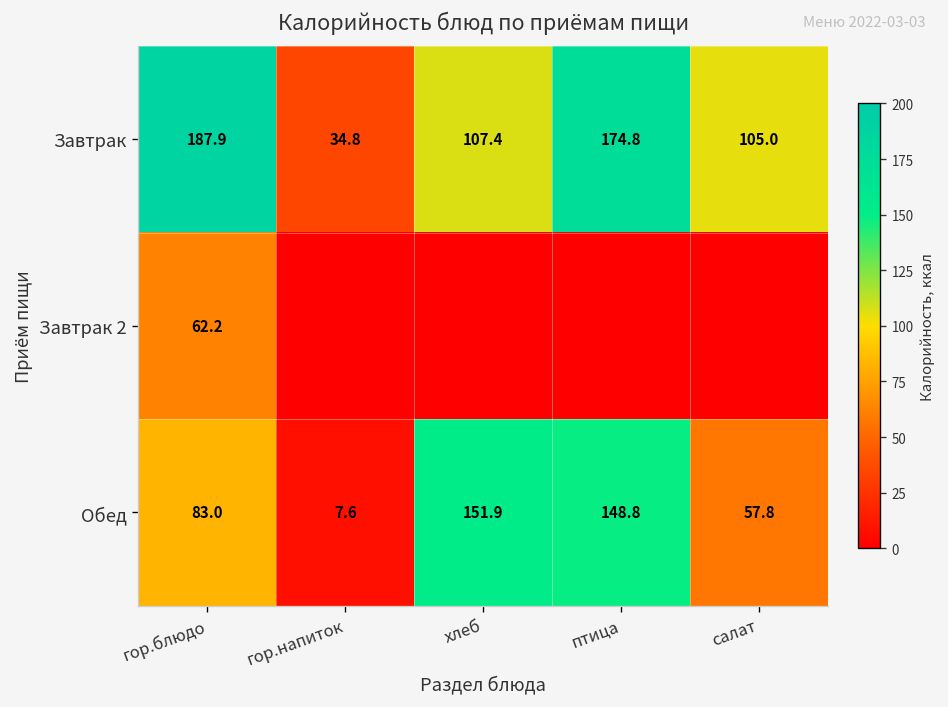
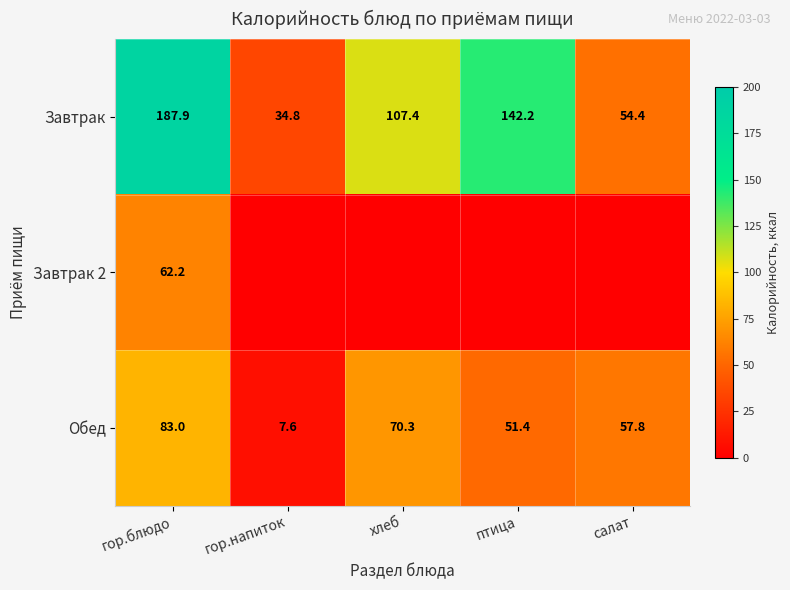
Завтрак, птица: 174.8 -> 142.2
Завтрак, салат: 105.0 -> 54.4
Обед, хлеб: 151.9 -> 70.3
Обед, птица: 148.8 -> 51.4
